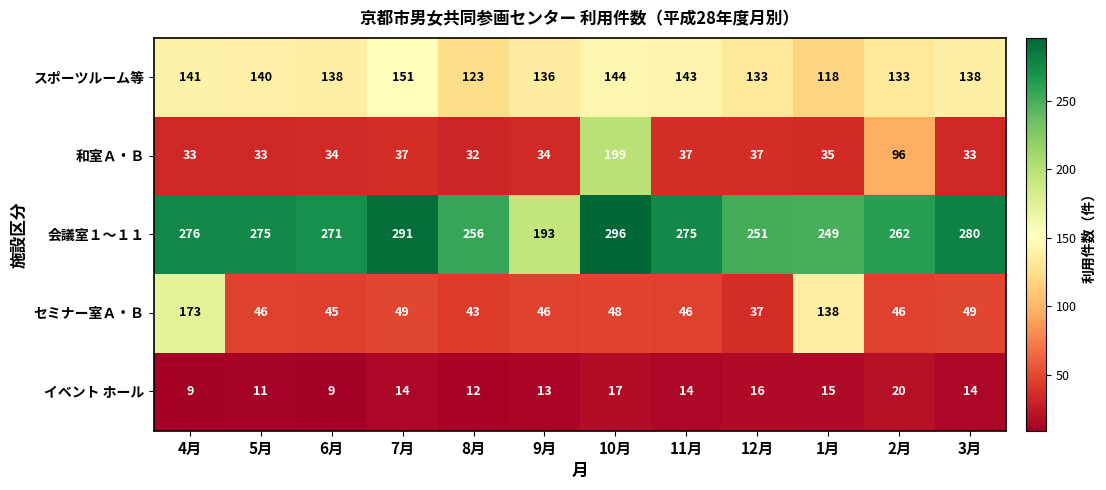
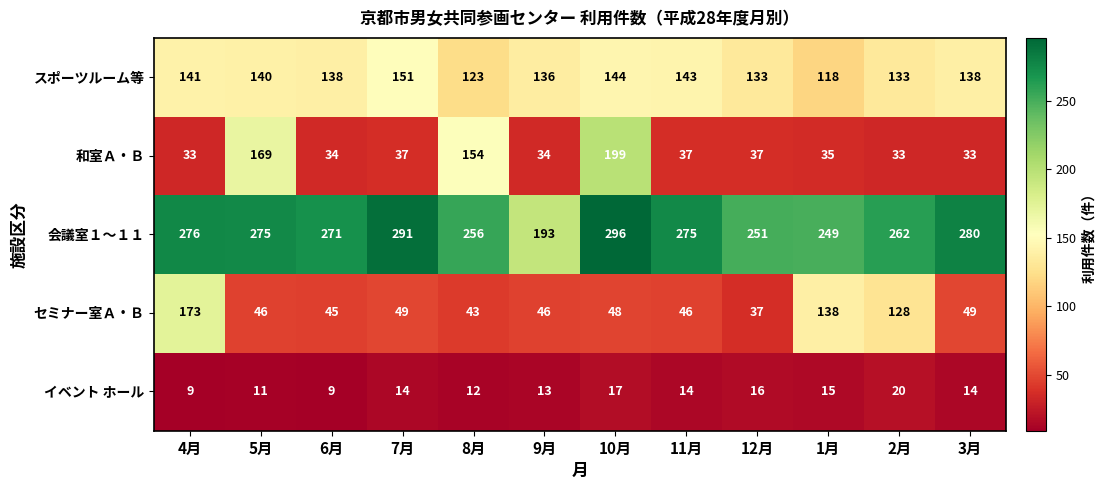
和室Ａ・Ｂ, 5月: 33 -> 169
和室Ａ・Ｂ, 8月: 32 -> 154
和室Ａ・Ｂ, 2月: 96 -> 33
セミナー室Ａ・Ｂ, 2月: 46 -> 128
